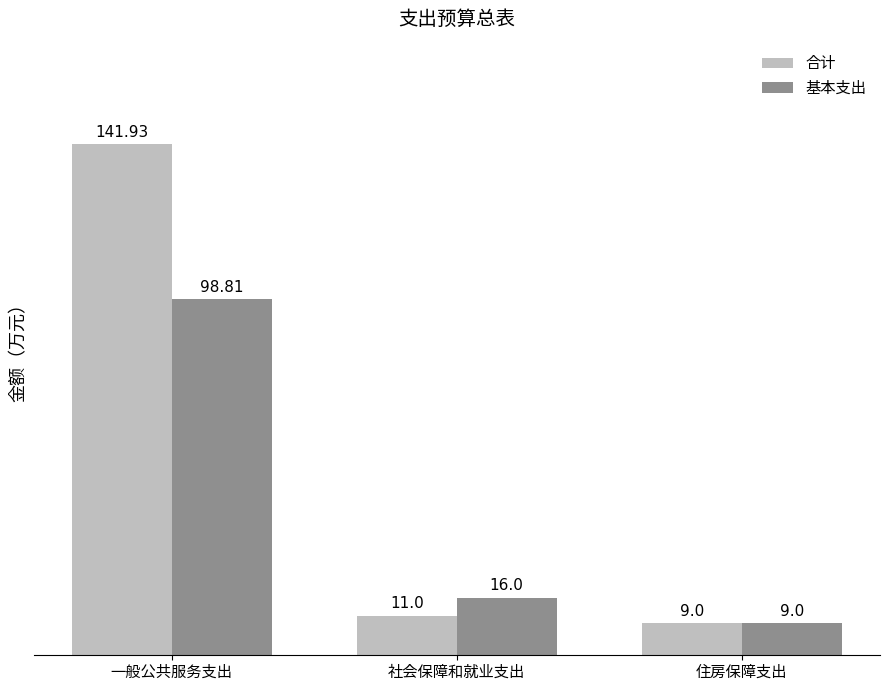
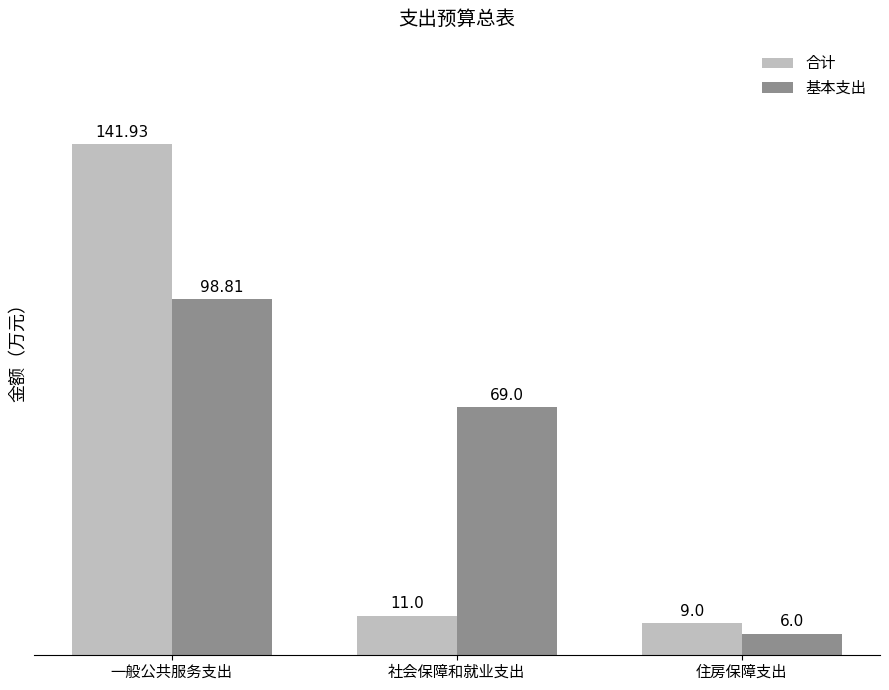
基本支出, 社会保障和就业支出: 16.0 -> 69.0
基本支出, 住房保障支出: 9.0 -> 6.0
